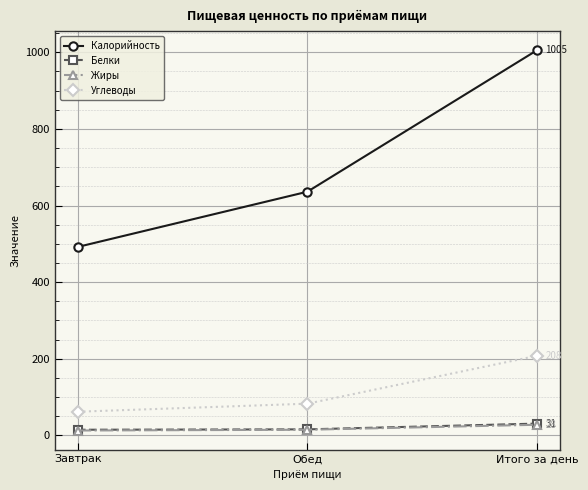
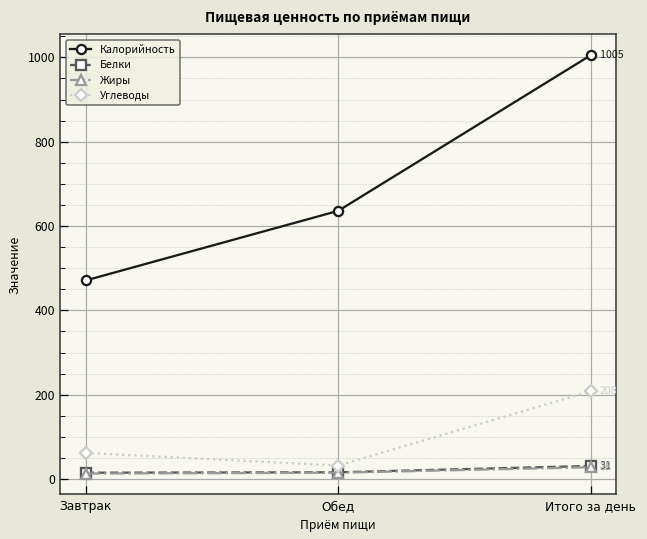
Калорийность, Завтрак: 490 -> 470
Углеводы, Обед: 80 -> 30
